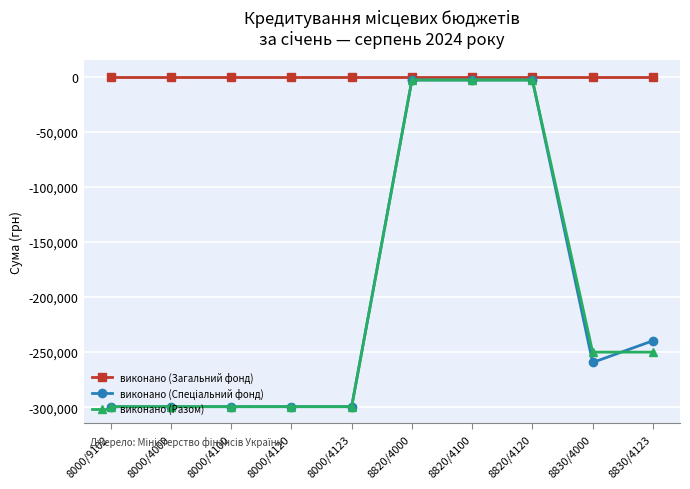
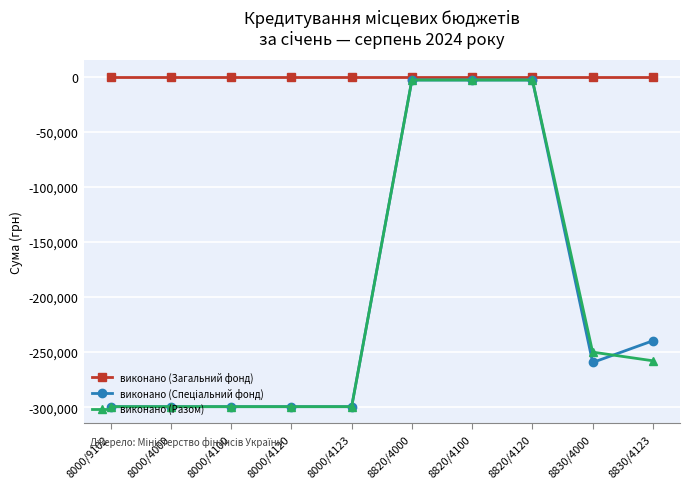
виконано (Разом), 8830/4123: -250,000 -> -258,000
